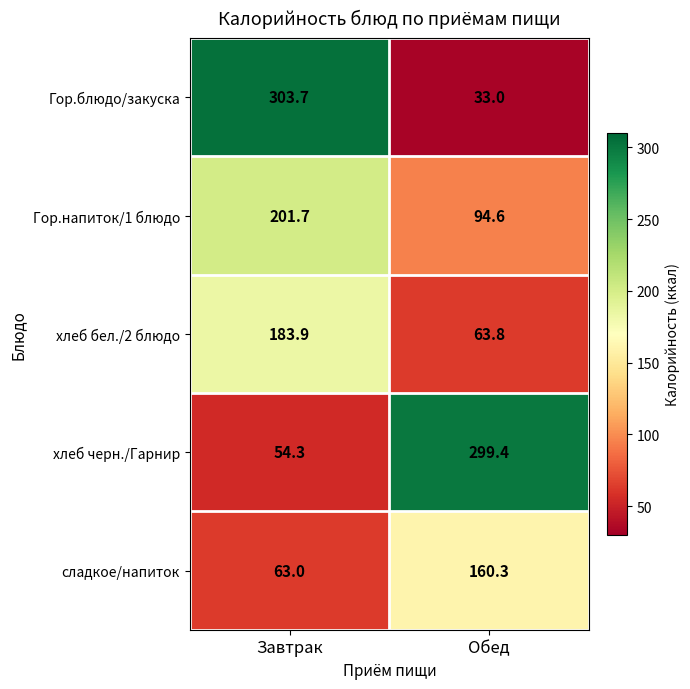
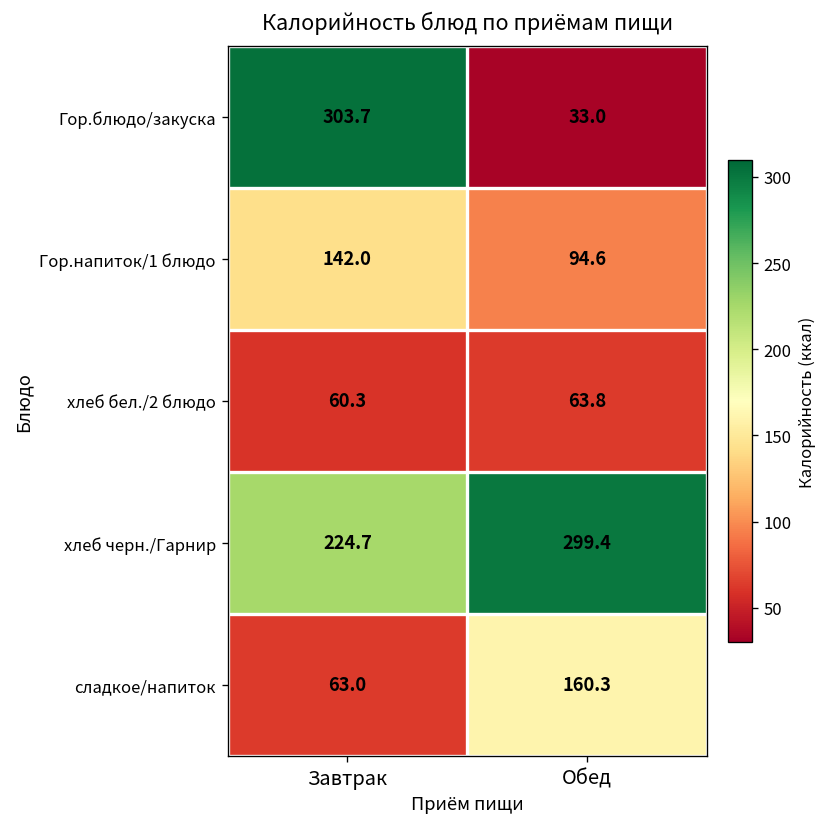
Гор.напиток/1 блюдо, Завтрак: 201.7 -> 142.0
хлеб бел./2 блюдо, Завтрак: 183.9 -> 60.3
хлеб черн./Гарнир, Завтрак: 54.3 -> 224.7
